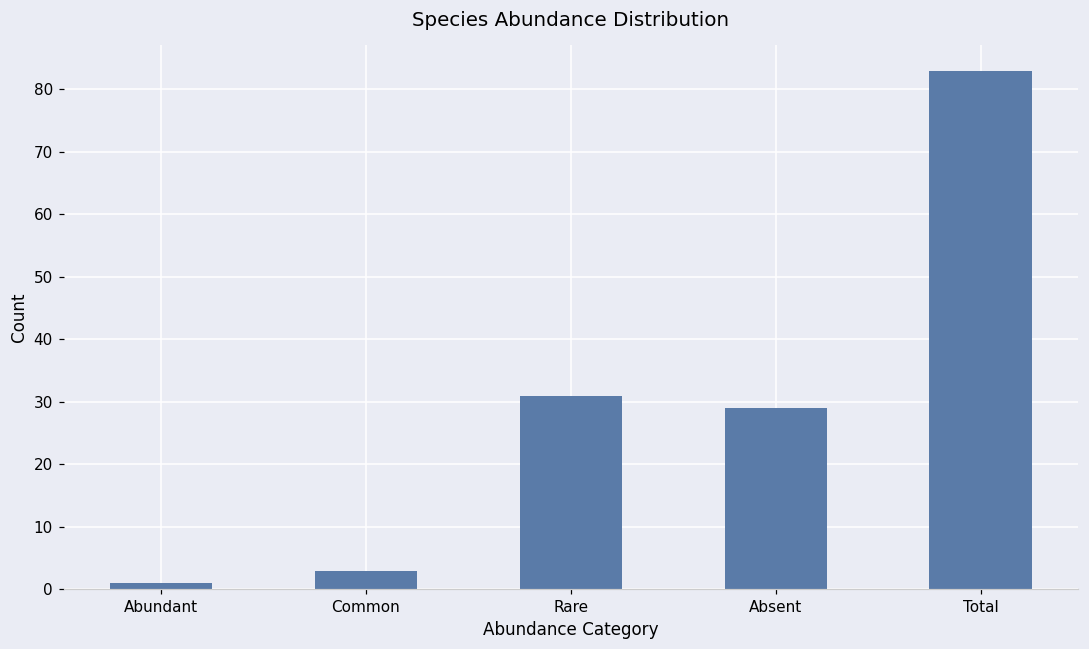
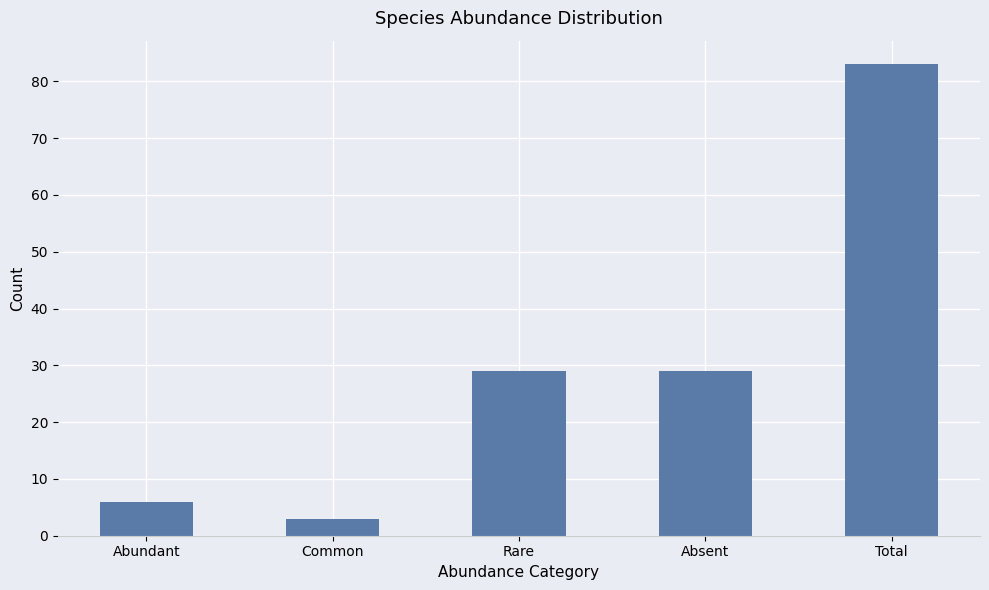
Abundant: 1 -> 6
Rare: 31 -> 29
